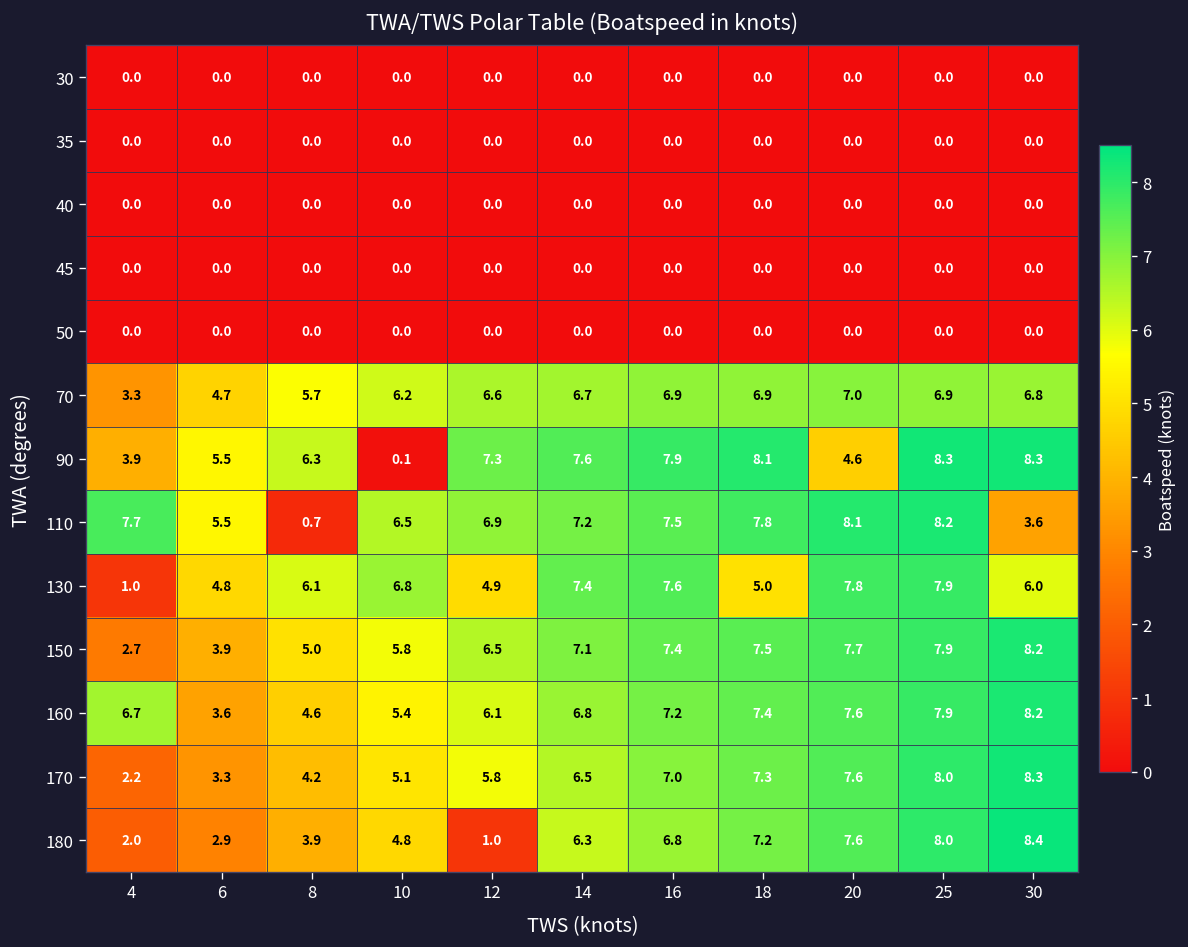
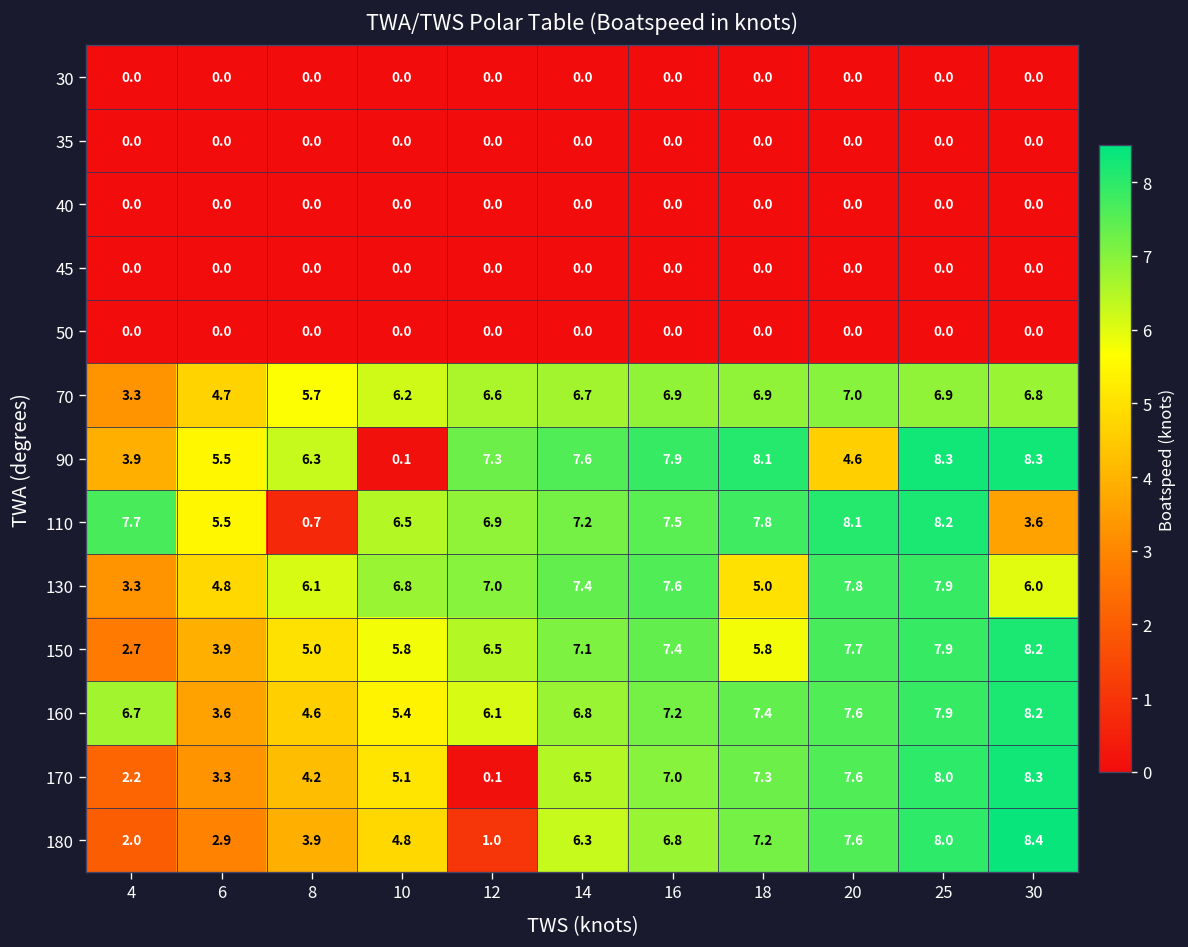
130, 4: 1.0 -> 3.3
130, 12: 4.9 -> 7.0
150, 18: 7.5 -> 5.8
170, 12: 5.8 -> 0.1
